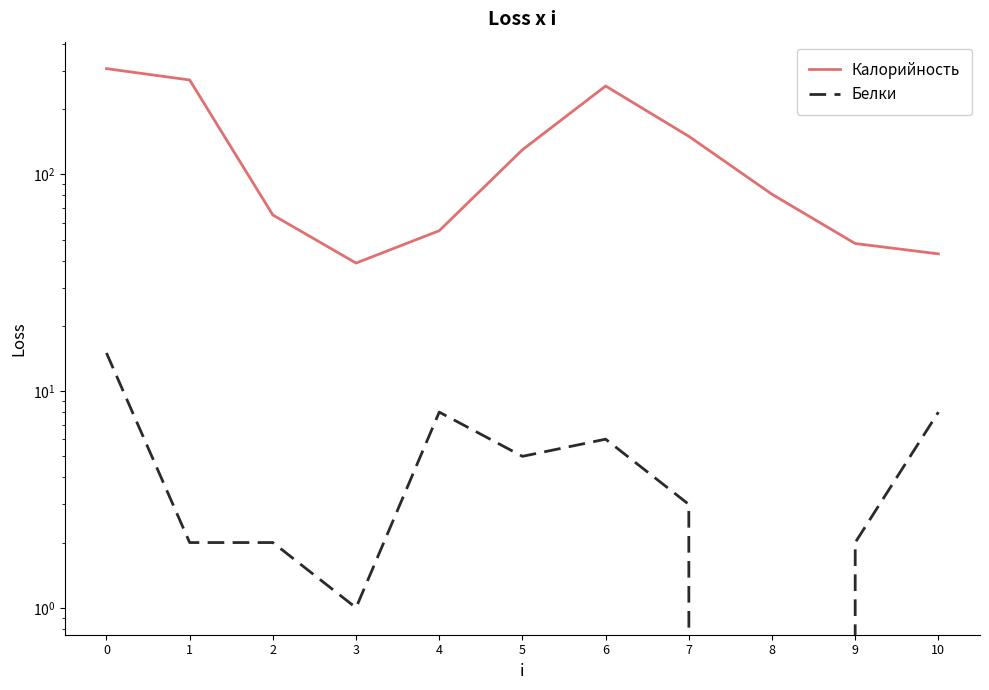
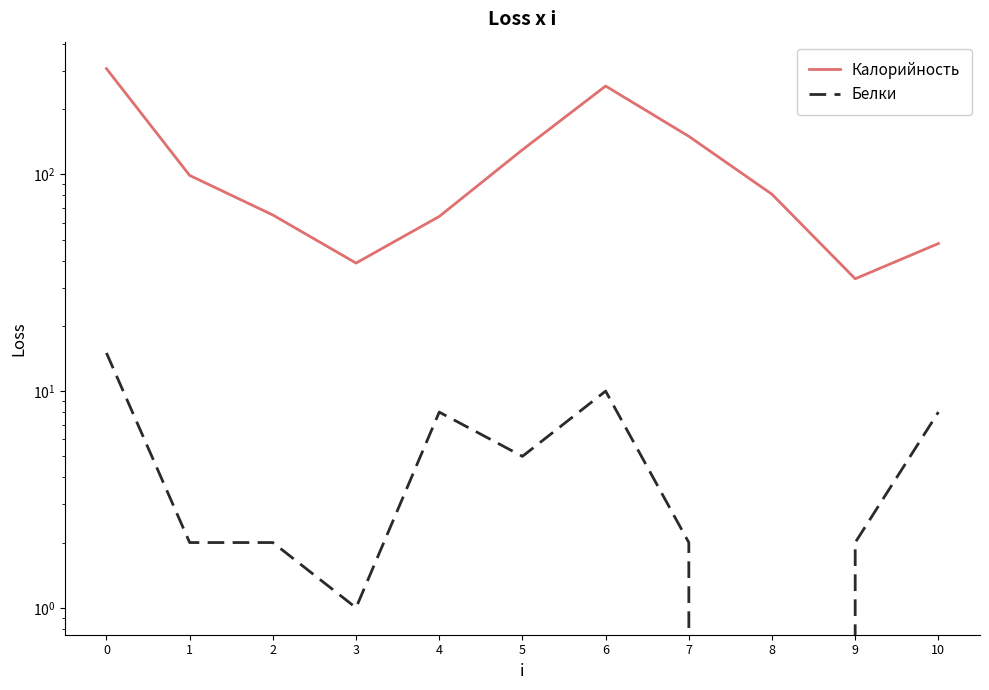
Калорийность, 1: 270 -> 100
Калорийность, 4: 55 -> 64
Белки, 6: 6 -> 10
Белки, 7: 3 -> 2
Калорийность, 9: 48 -> 33
Калорийность, 10: 43 -> 48
